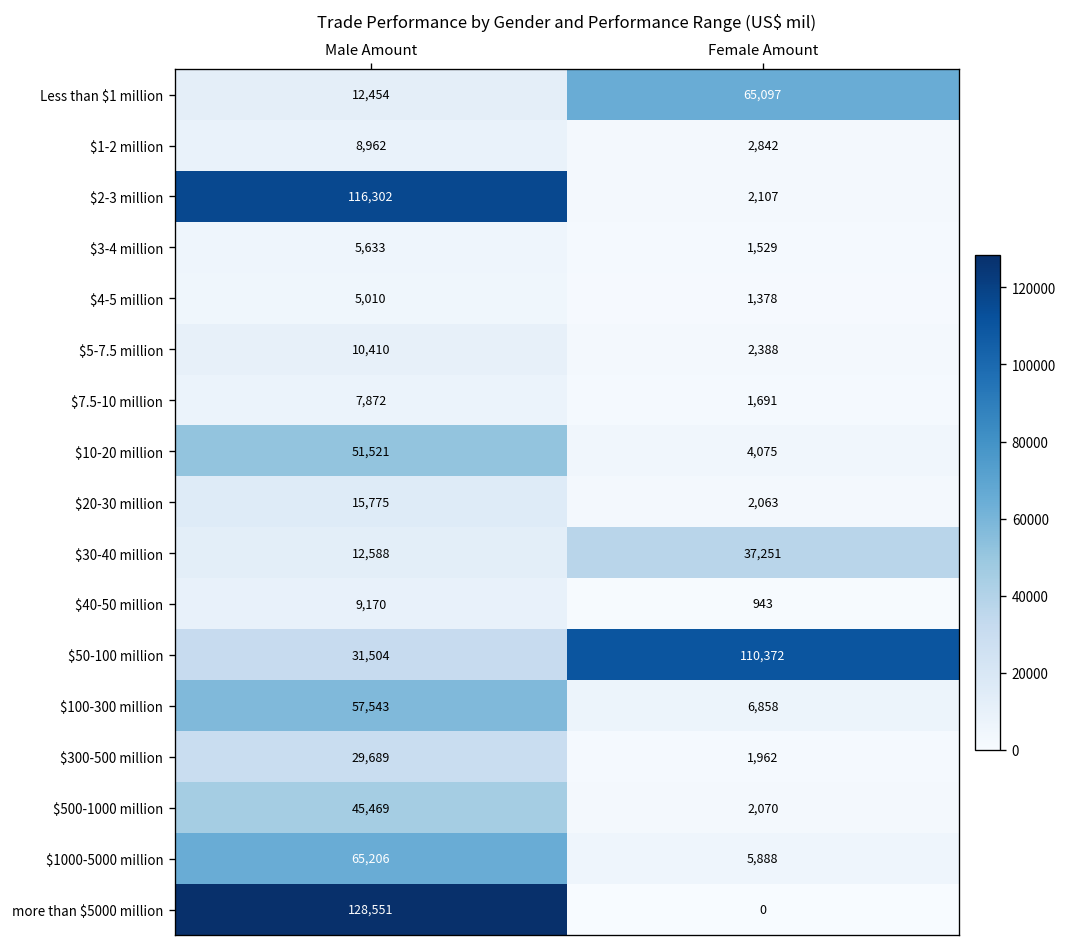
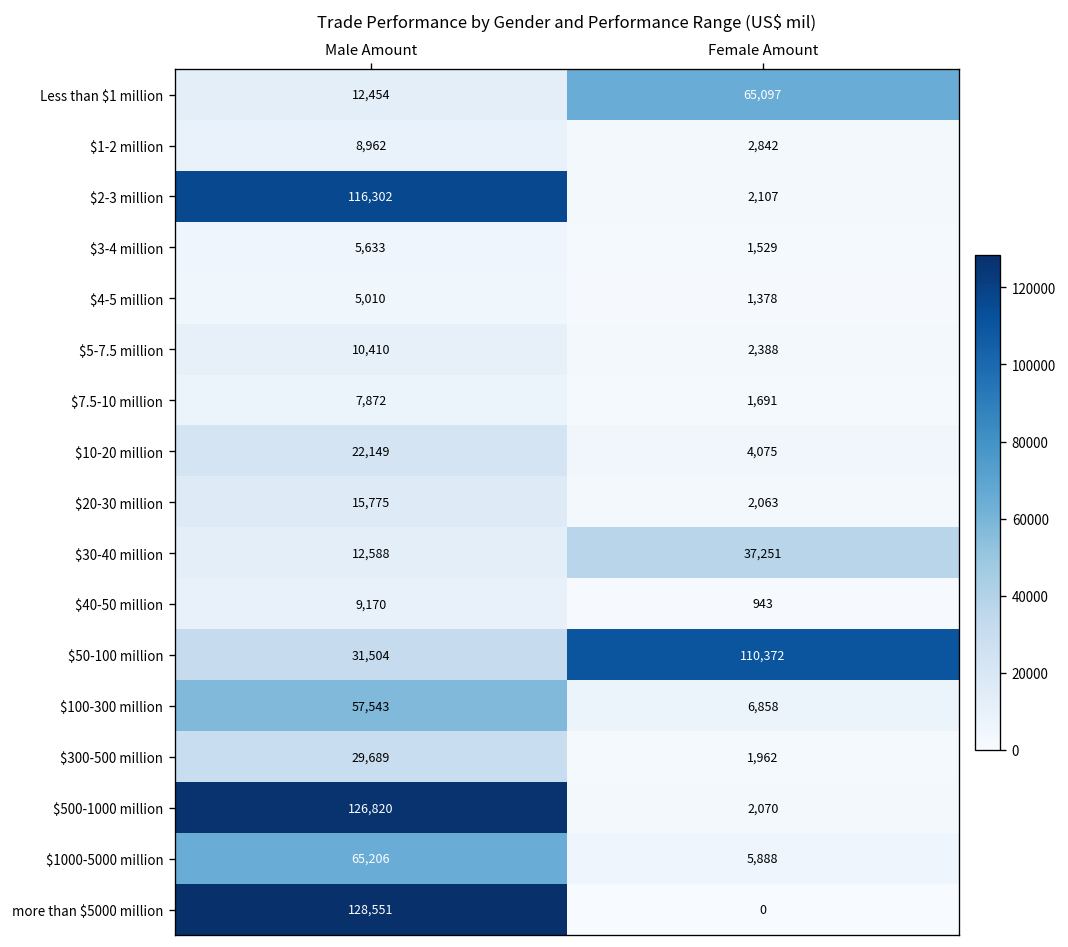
$10-20 million, Male Amount: 51,521 -> 22,149
$500-1000 million, Male Amount: 45,469 -> 126,820
